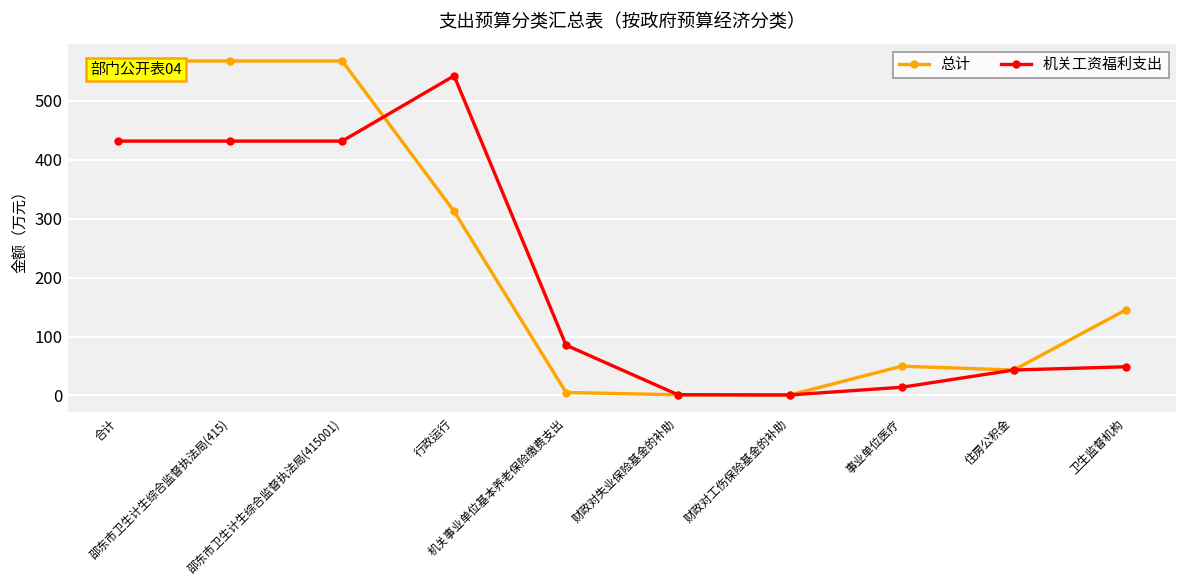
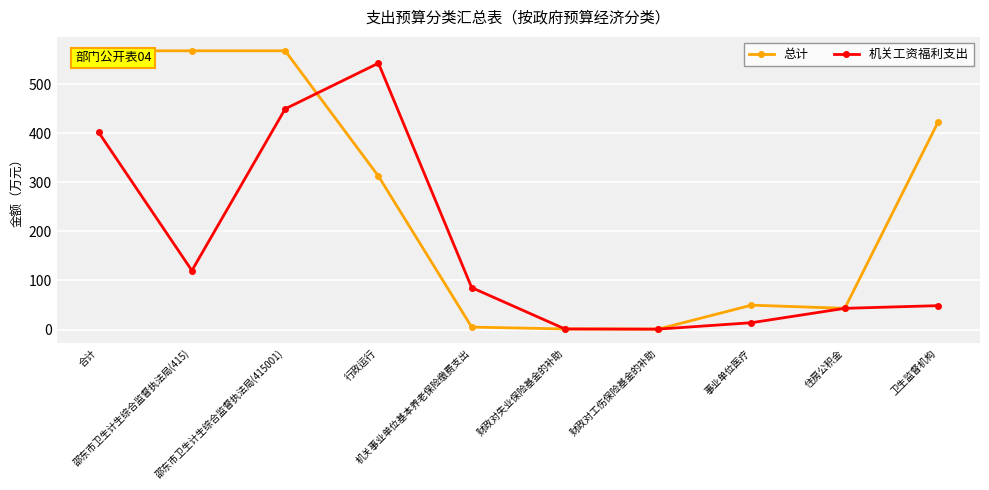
机关工资福利支出, 合计: 430 -> 400
机关工资福利支出, 邵东市卫生计生综合监督执法局(415): 430 -> 120
机关工资福利支出, 邵东市卫生计生综合监督执法局(415001): 430 -> 450
总计, 卫生监督机构: 150 -> 420
